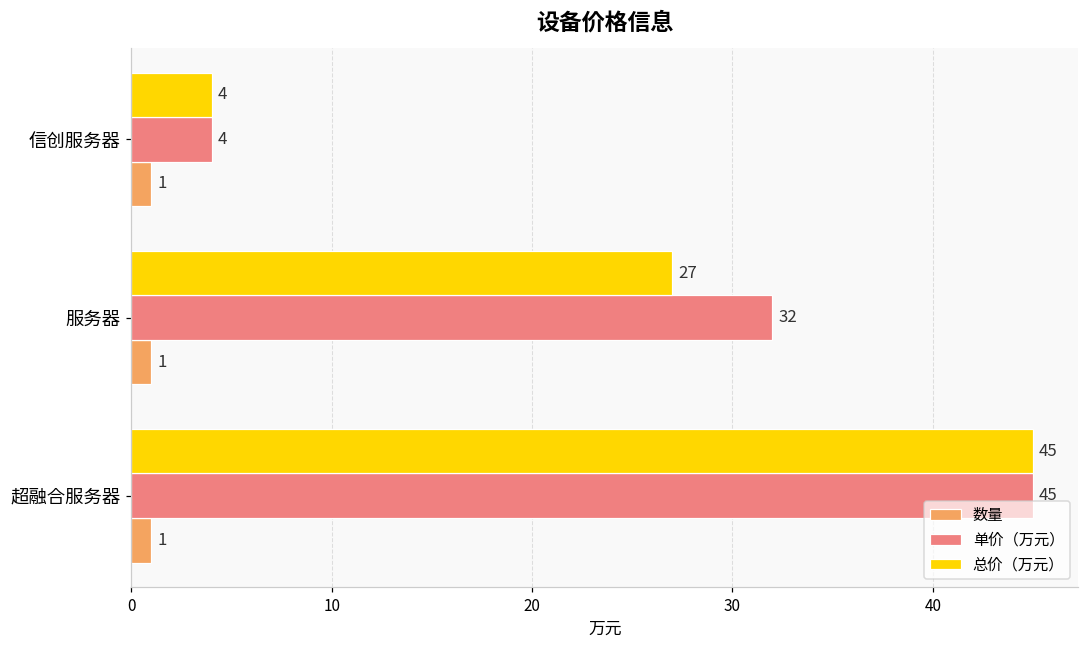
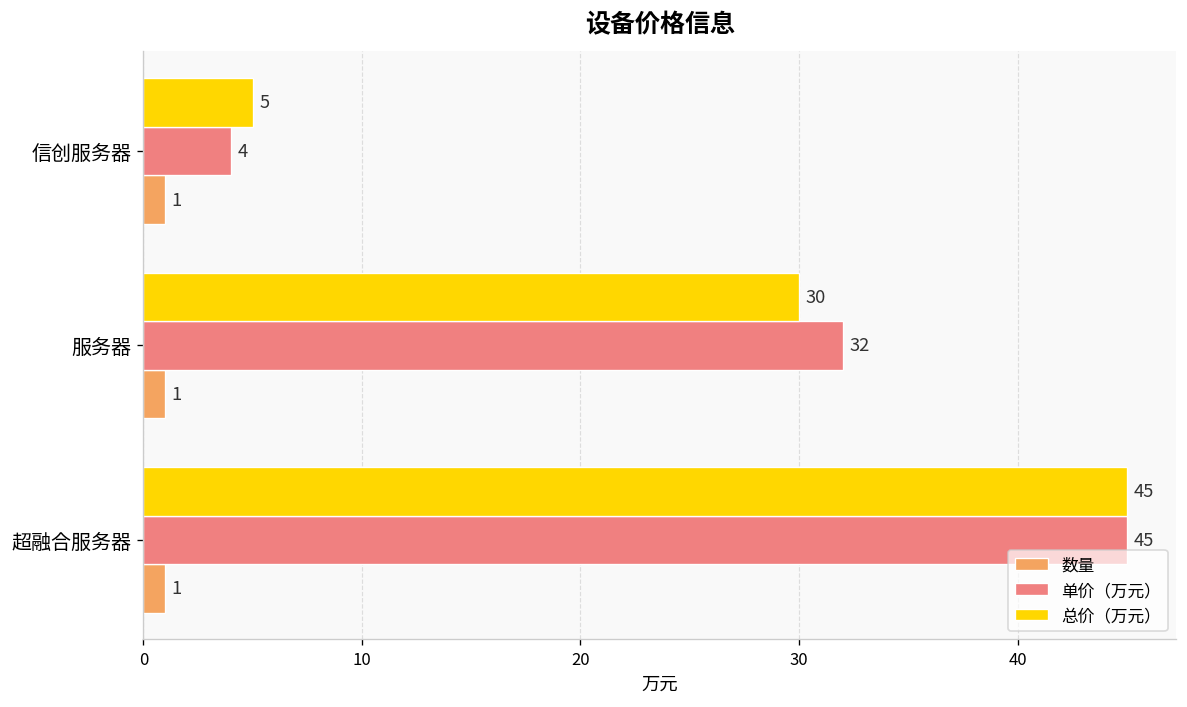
总价（万元）, 信创服务器: 4 -> 5
总价（万元）, 服务器: 27 -> 30
